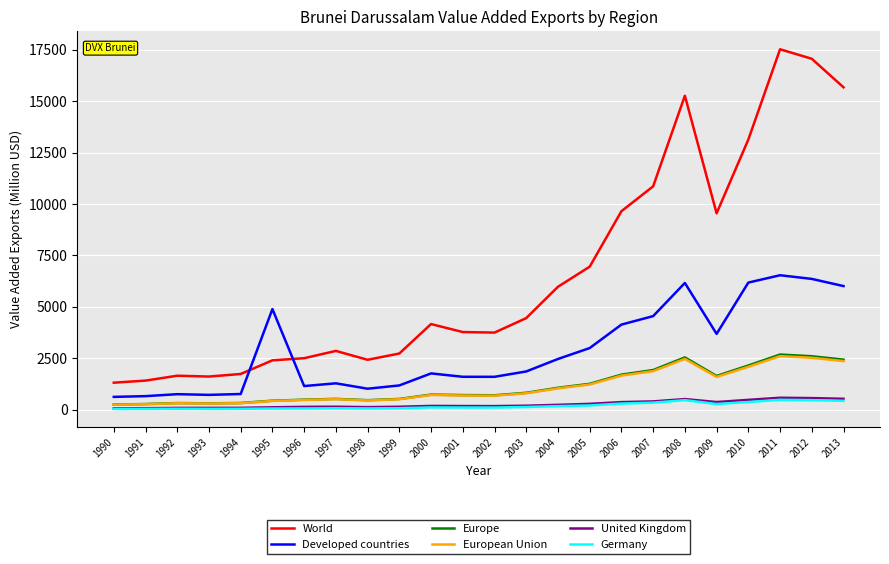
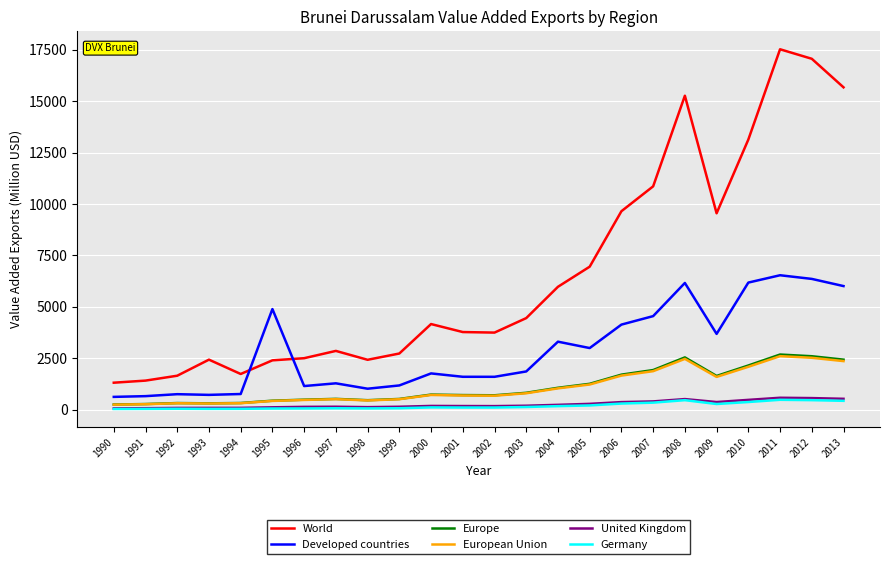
World, 1993: 1600 -> 2400
Developed countries, 2004: 2500 -> 3300
